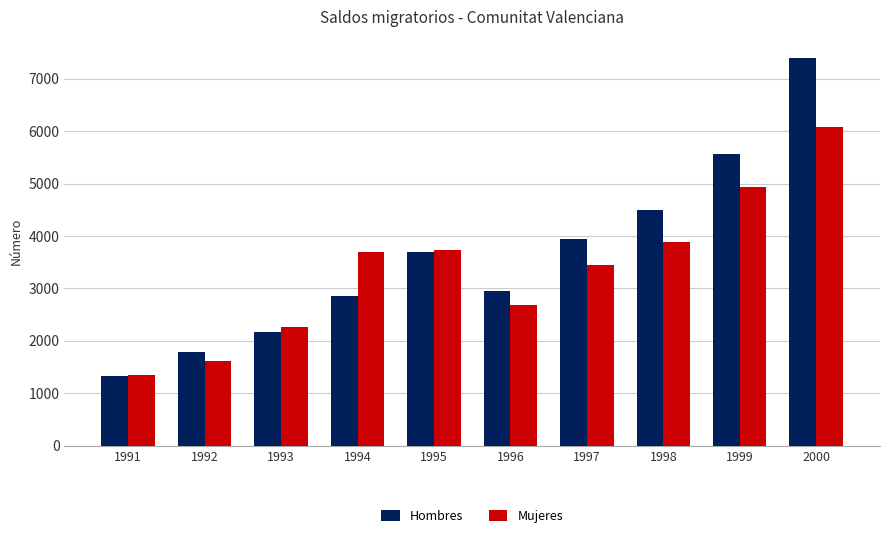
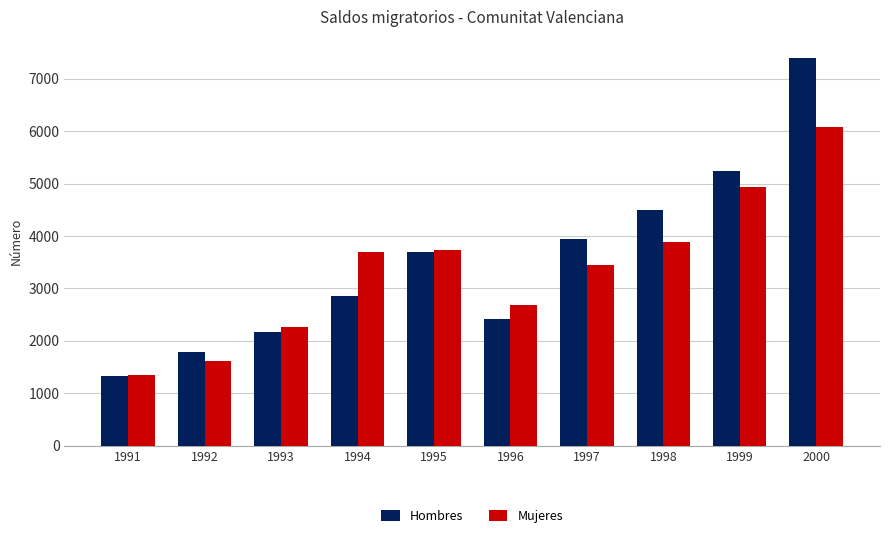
Hombres, 1996: 3000 -> 2400
Hombres, 1999: 5600 -> 5200
